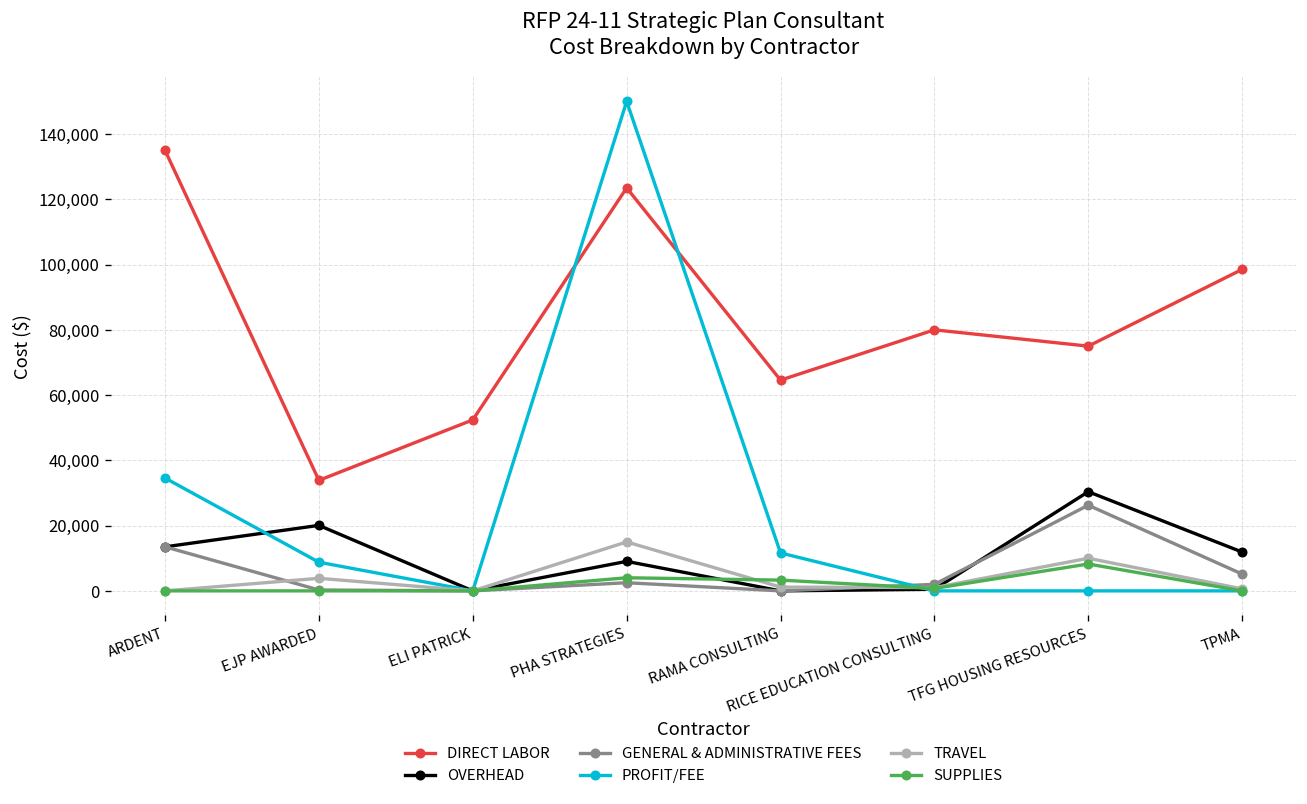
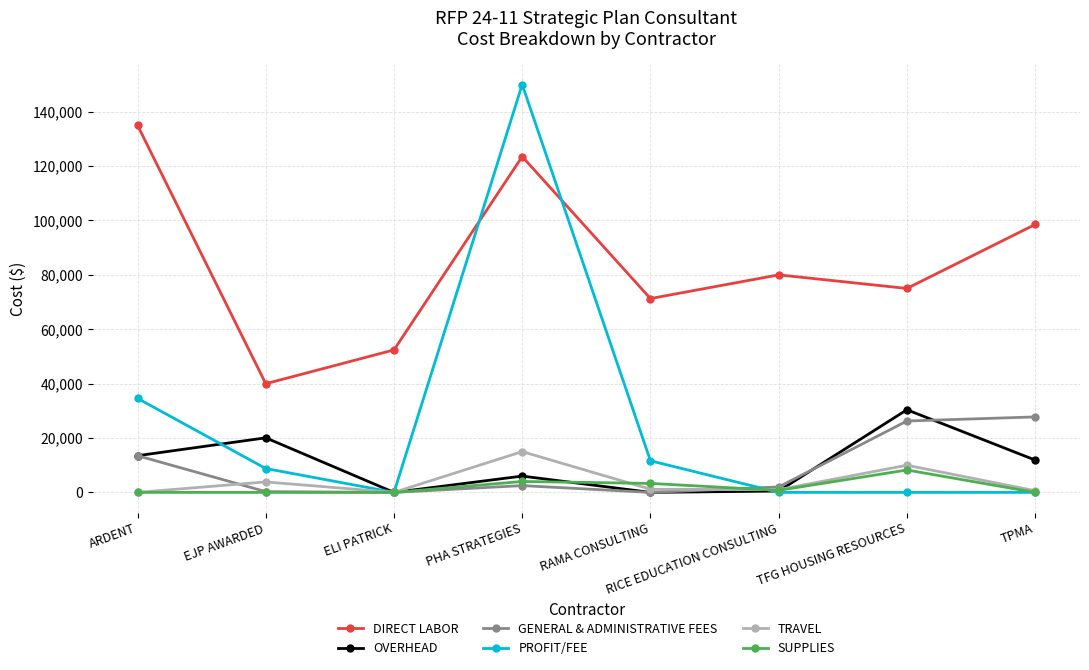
DIRECT LABOR, EJP AWARDED: 34,000 -> 40,000
OVERHEAD, PHA STRATEGIES: 9,000 -> 6,000
DIRECT LABOR, RAMA CONSULTING: 65,000 -> 71,000
GENERAL & ADMINISTRATIVE FEES, TPMA: 5,000 -> 28,000
